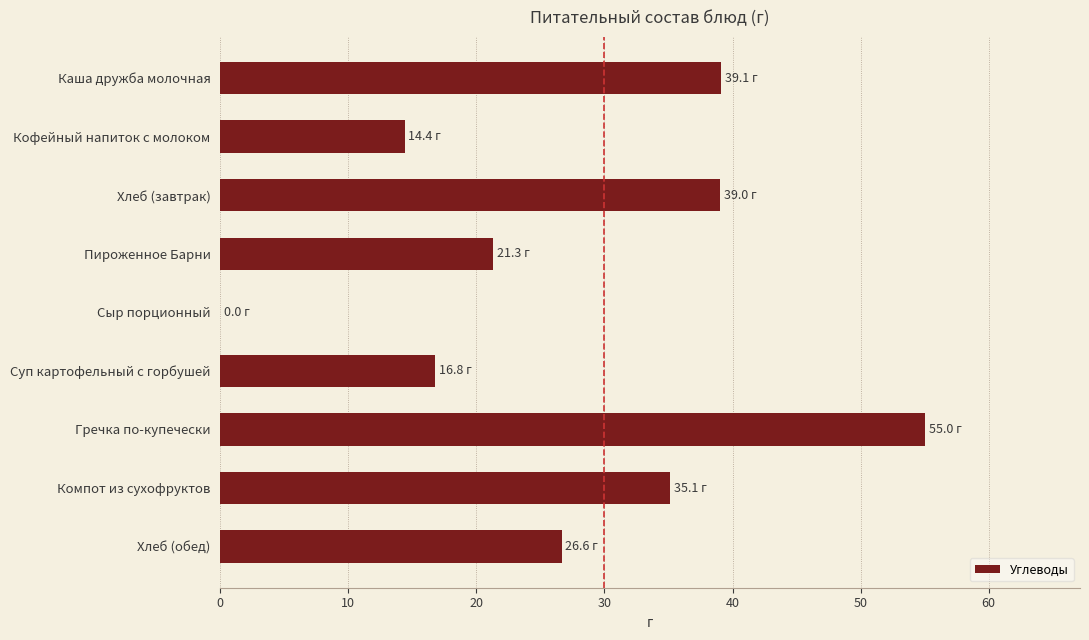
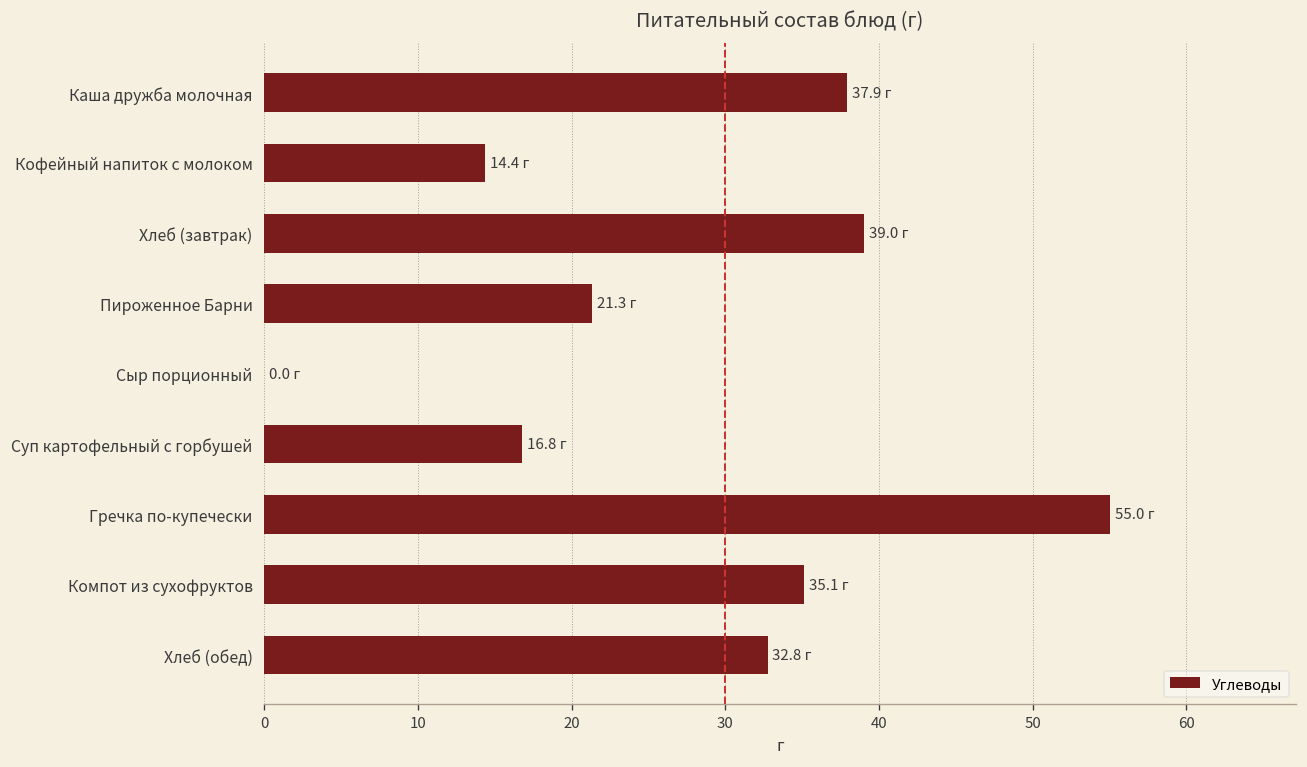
Каша дружба молочная: 39.1 -> 37.9
Хлеб (обед): 26.6 -> 32.8
